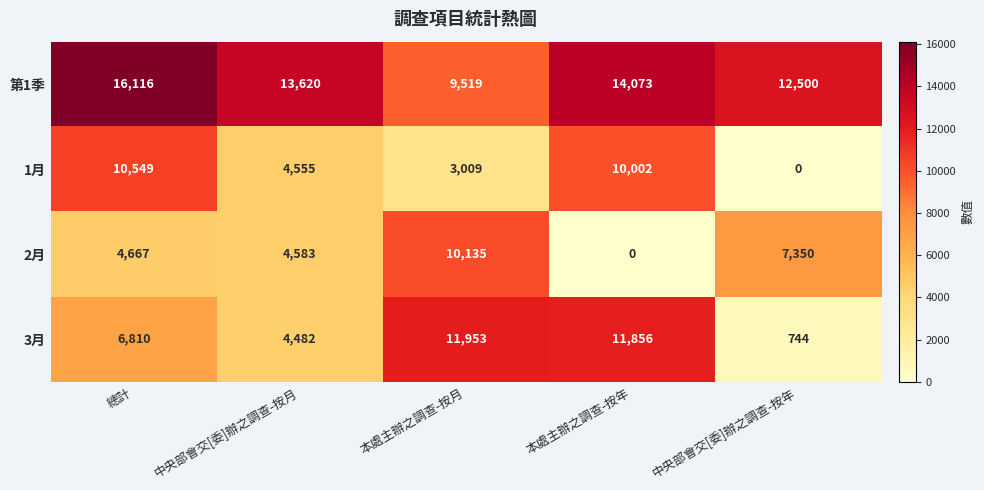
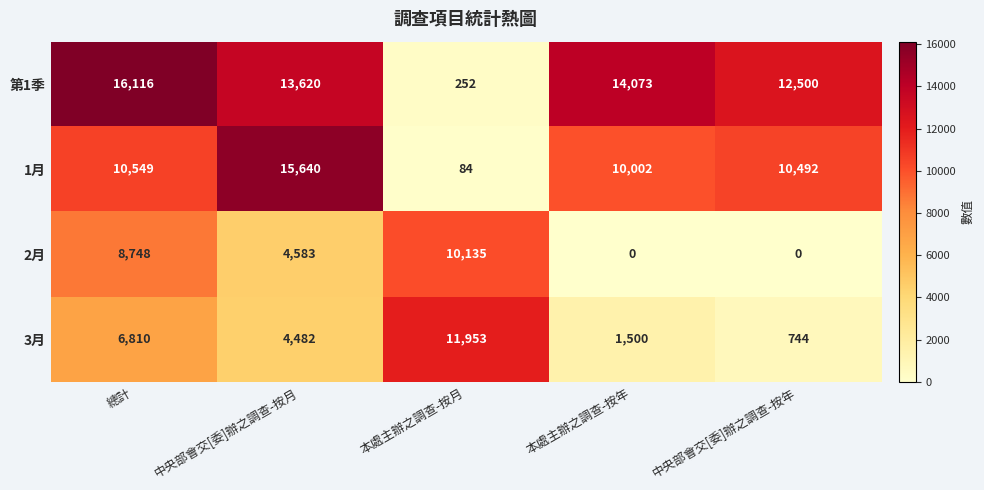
第1季, 本處主辦之調查-按月: 9,519 -> 252
1月, 中央部會交[委]辦之調查-按月: 4,555 -> 15,640
1月, 本處主辦之調查-按月: 3,009 -> 84
1月, 中央部會交[委]辦之調查-按年: 0 -> 10,492
2月, 總計: 4,667 -> 8,748
2月, 中央部會交[委]辦之調查-按年: 7,350 -> 0
3月, 本處主辦之調查-按年: 11,856 -> 1,500
